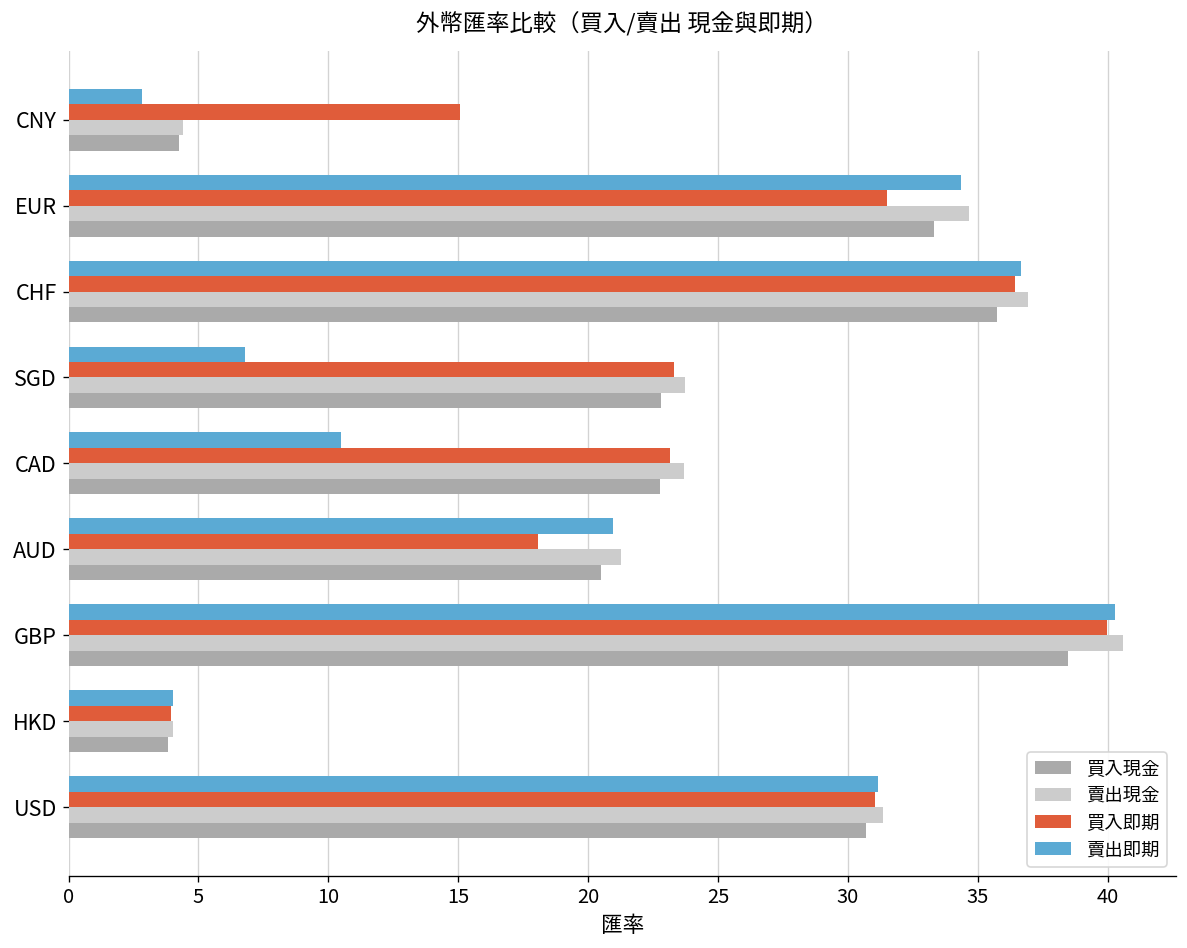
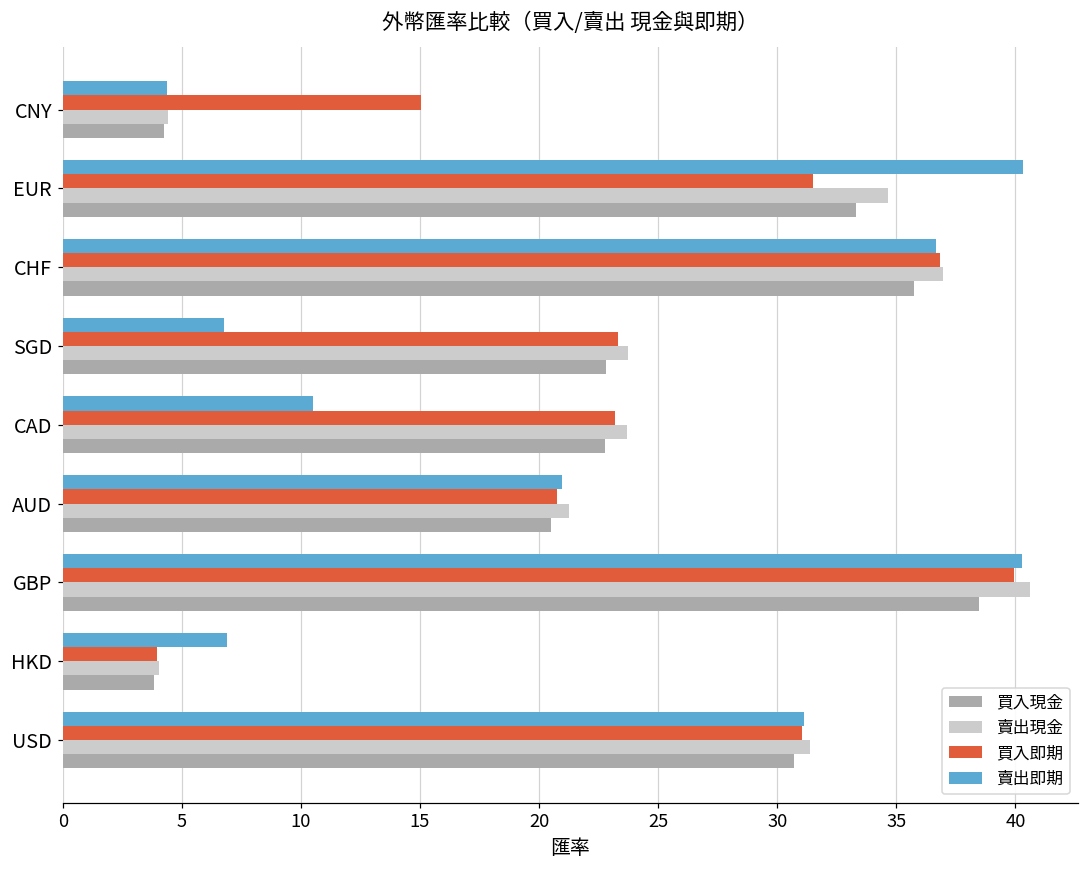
賣出即期, CNY: 2.8 -> 4.4
賣出即期, EUR: 34.3 -> 40.3
買入即期, CHF: 36.4 -> 36.8
買入即期, AUD: 18.1 -> 20.8
賣出即期, HKD: 4.0 -> 6.9
